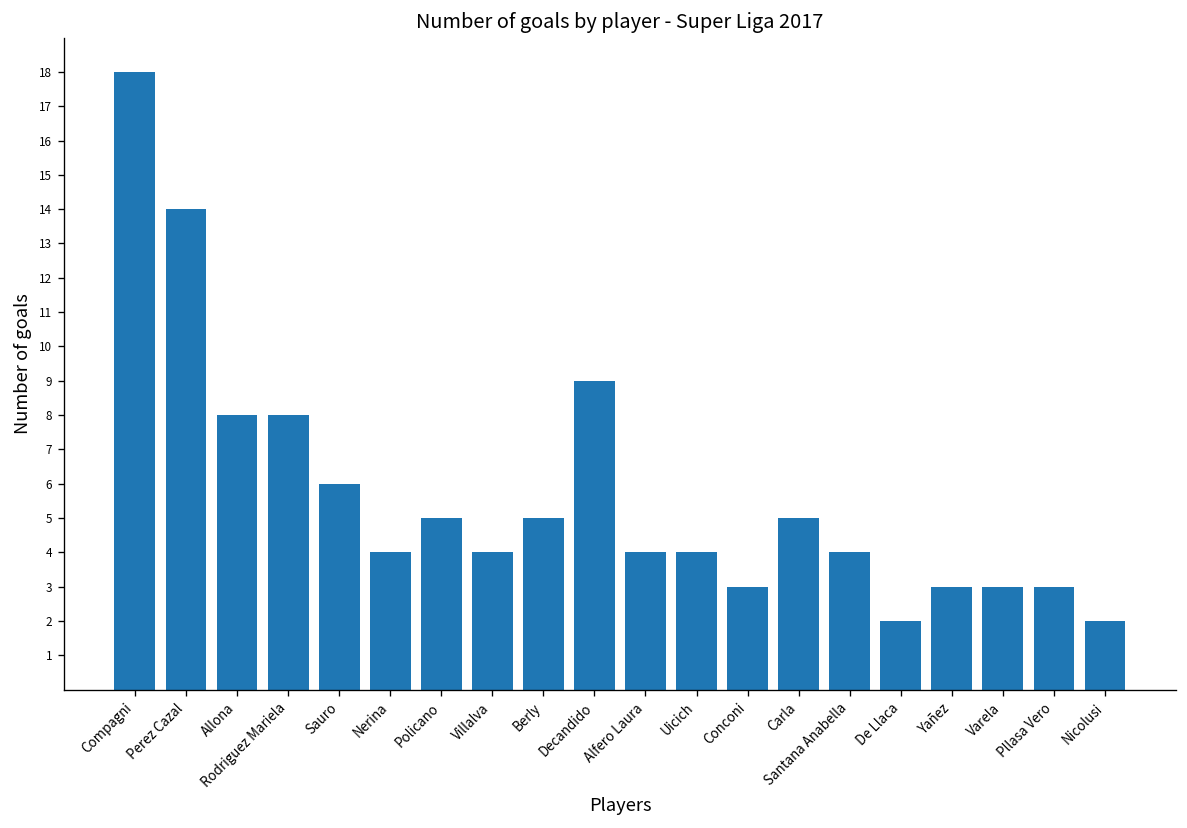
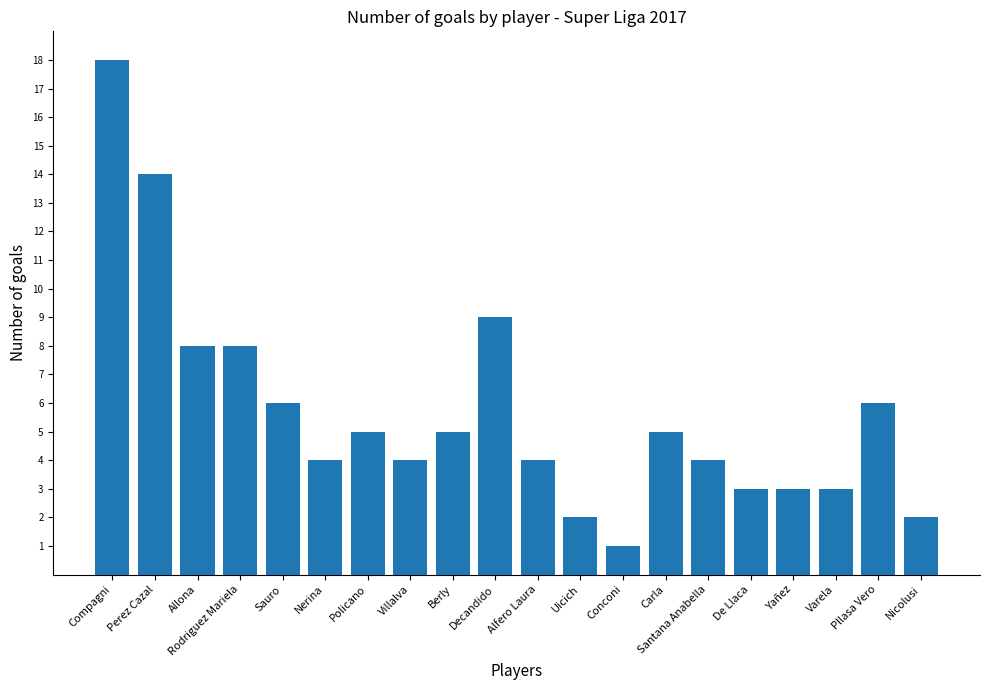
Uicich: 4 -> 2
Conconi: 3 -> 1
De Llaca: 2 -> 3
Pllasa Vero: 3 -> 6
